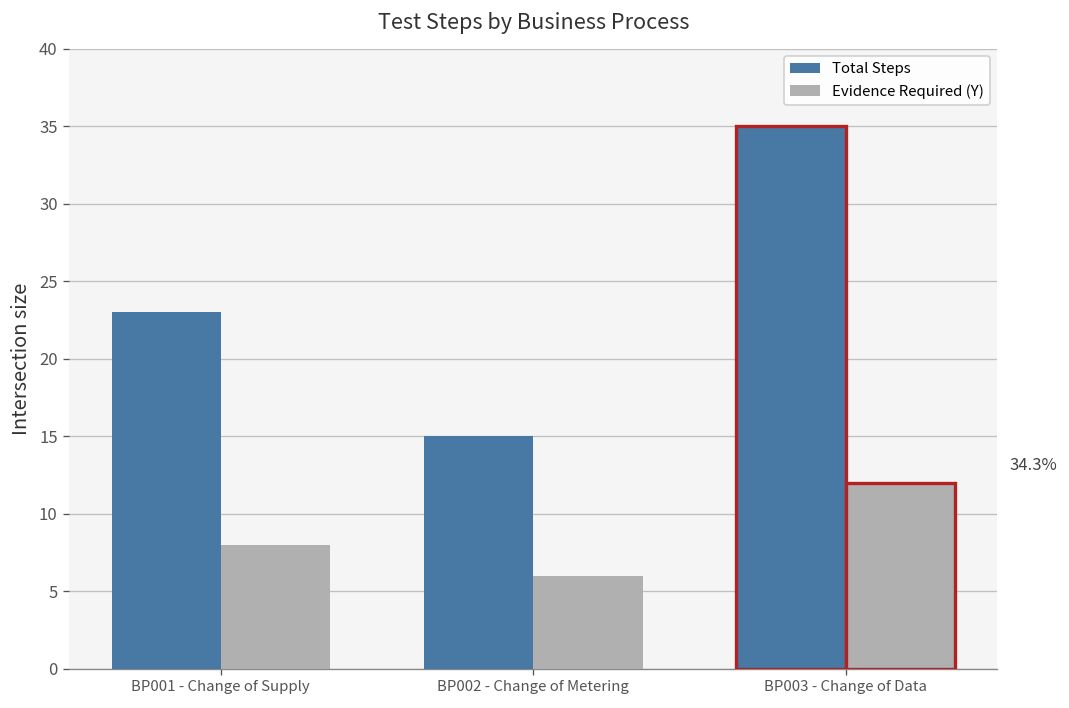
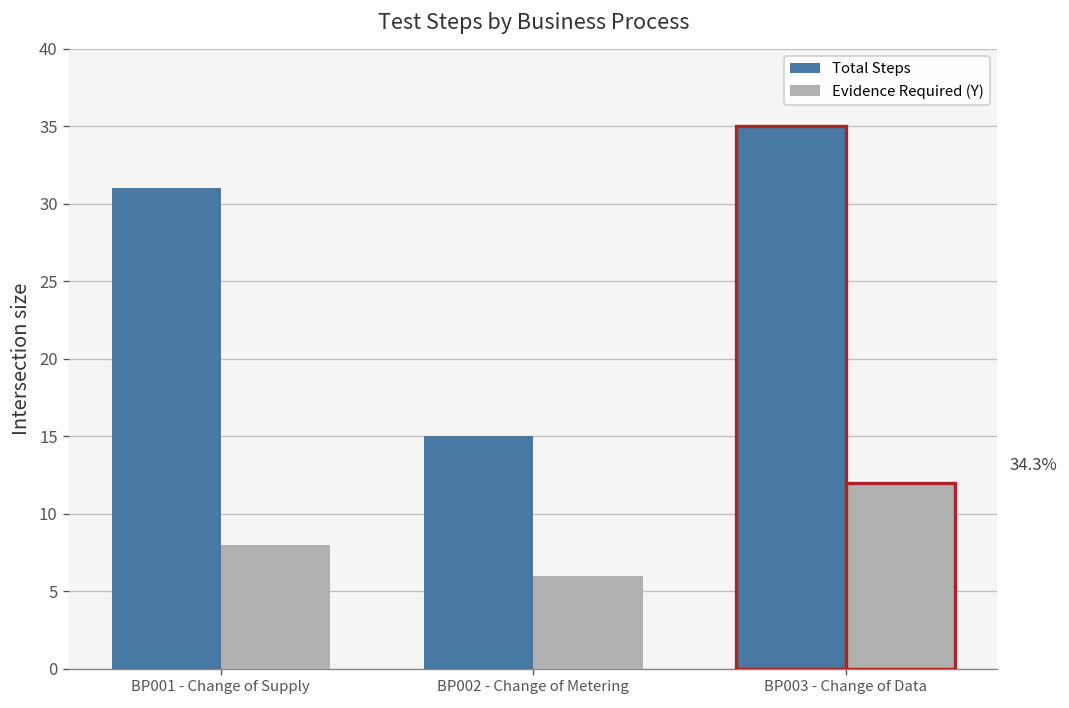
Total Steps, BP001 - Change of Supply: 23 -> 31
